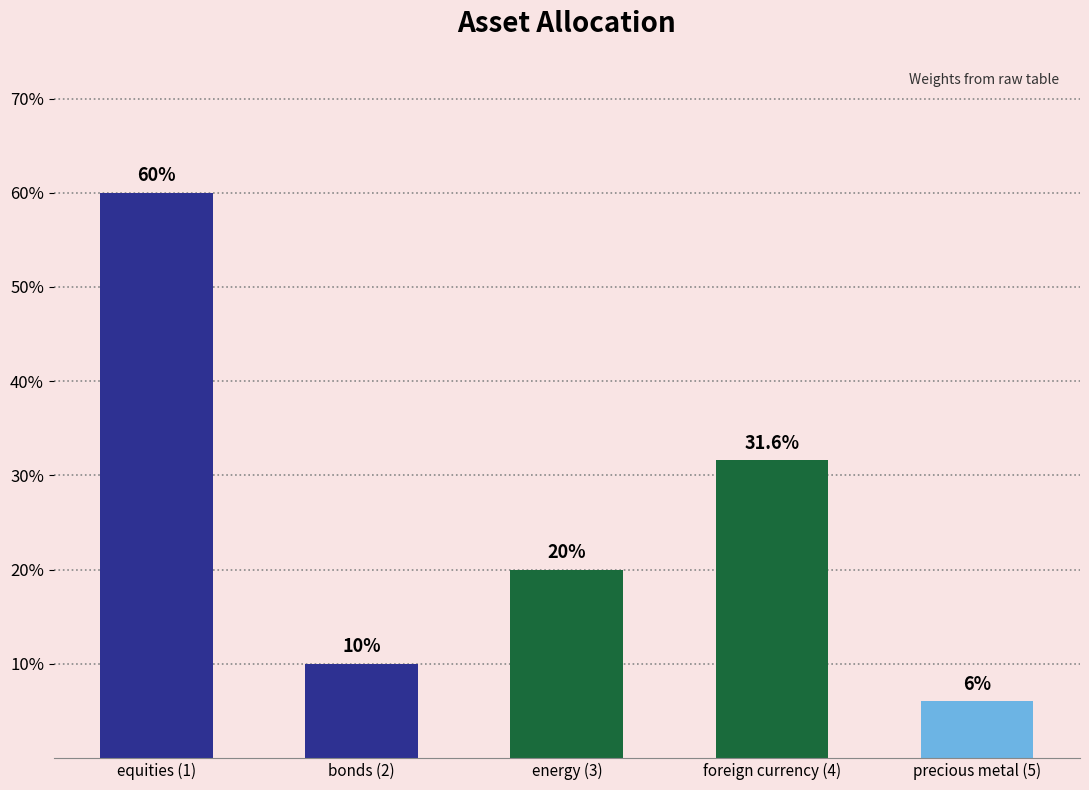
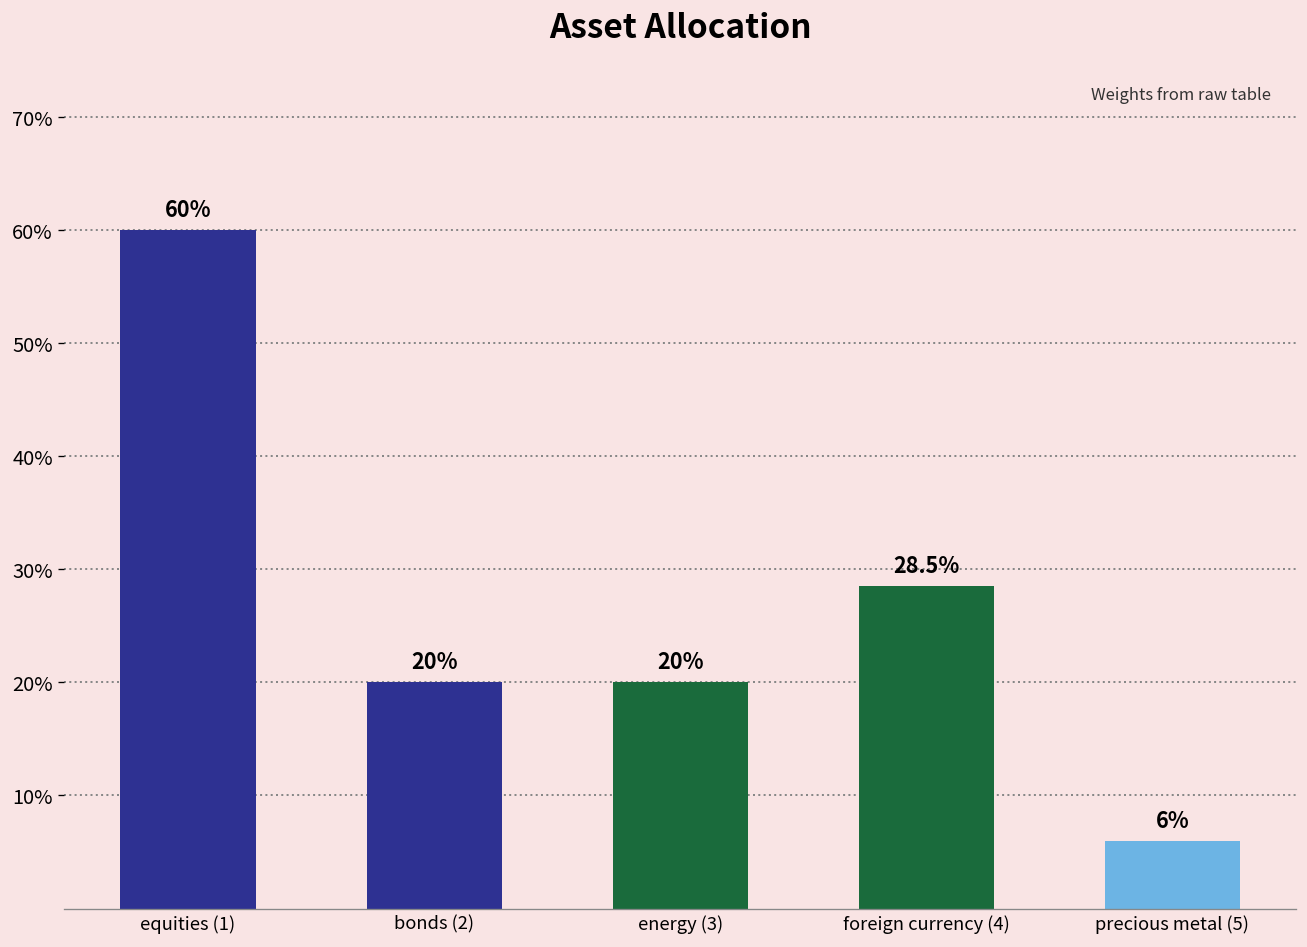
bonds (2): 10% -> 20%
foreign currency (4): 31.6% -> 28.5%
